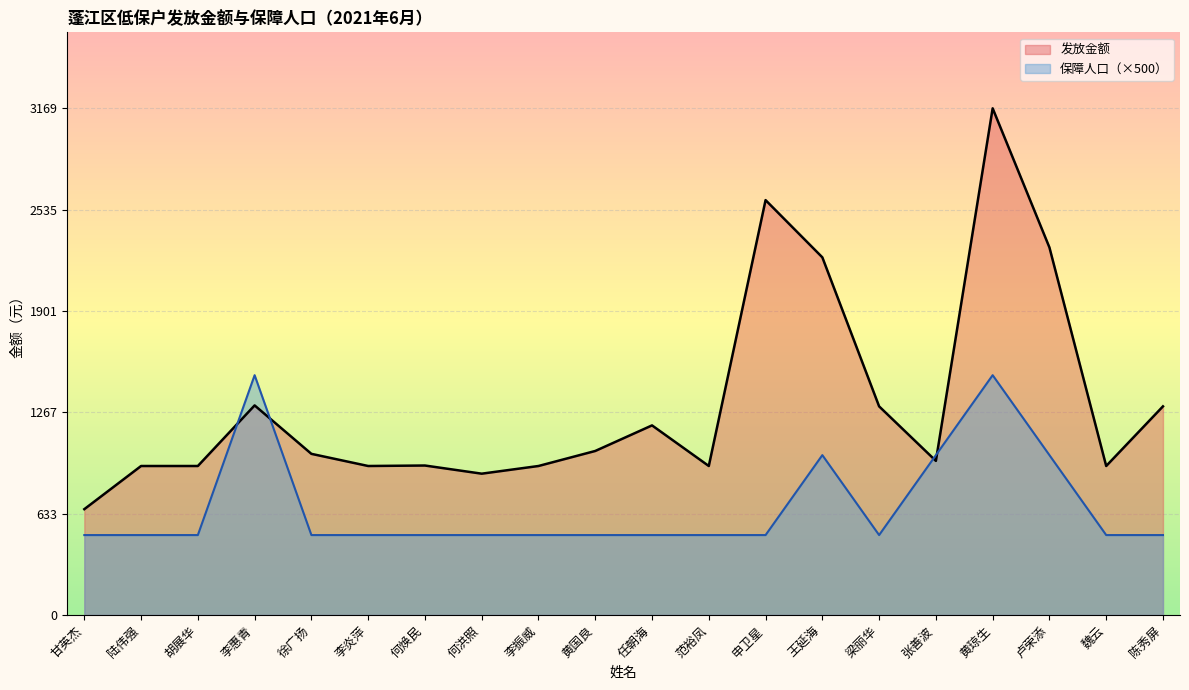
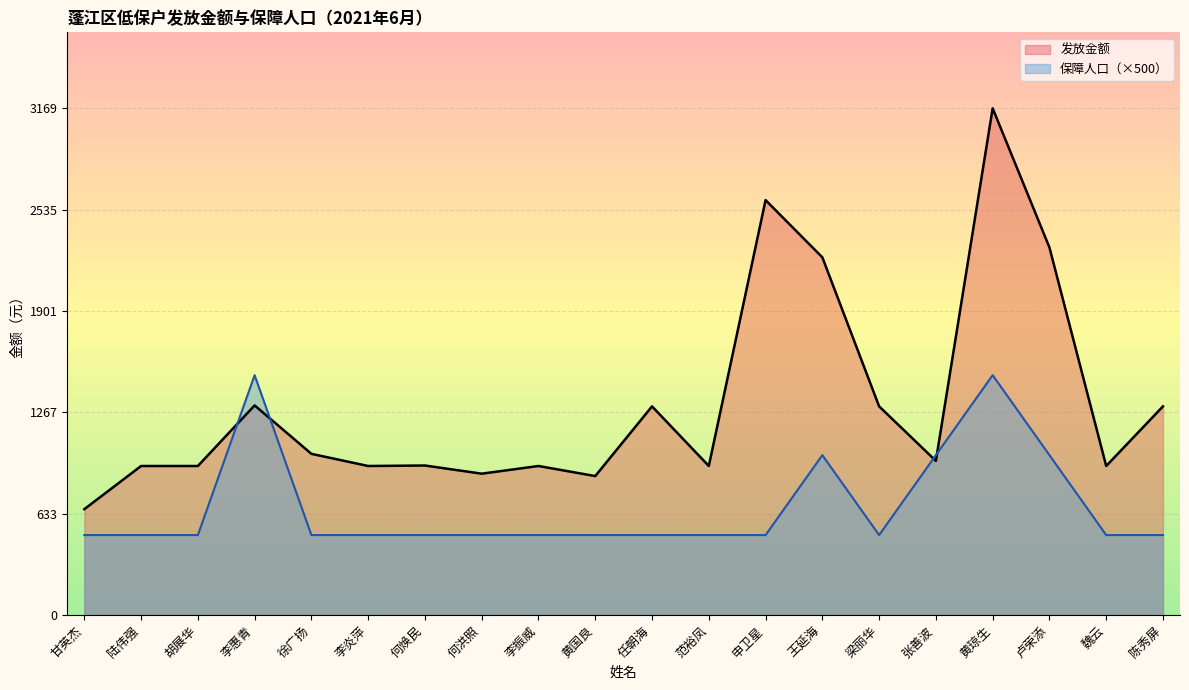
发放金额, 黄国良: 1030 -> 870
发放金额, 任朝海: 1190 -> 1310
